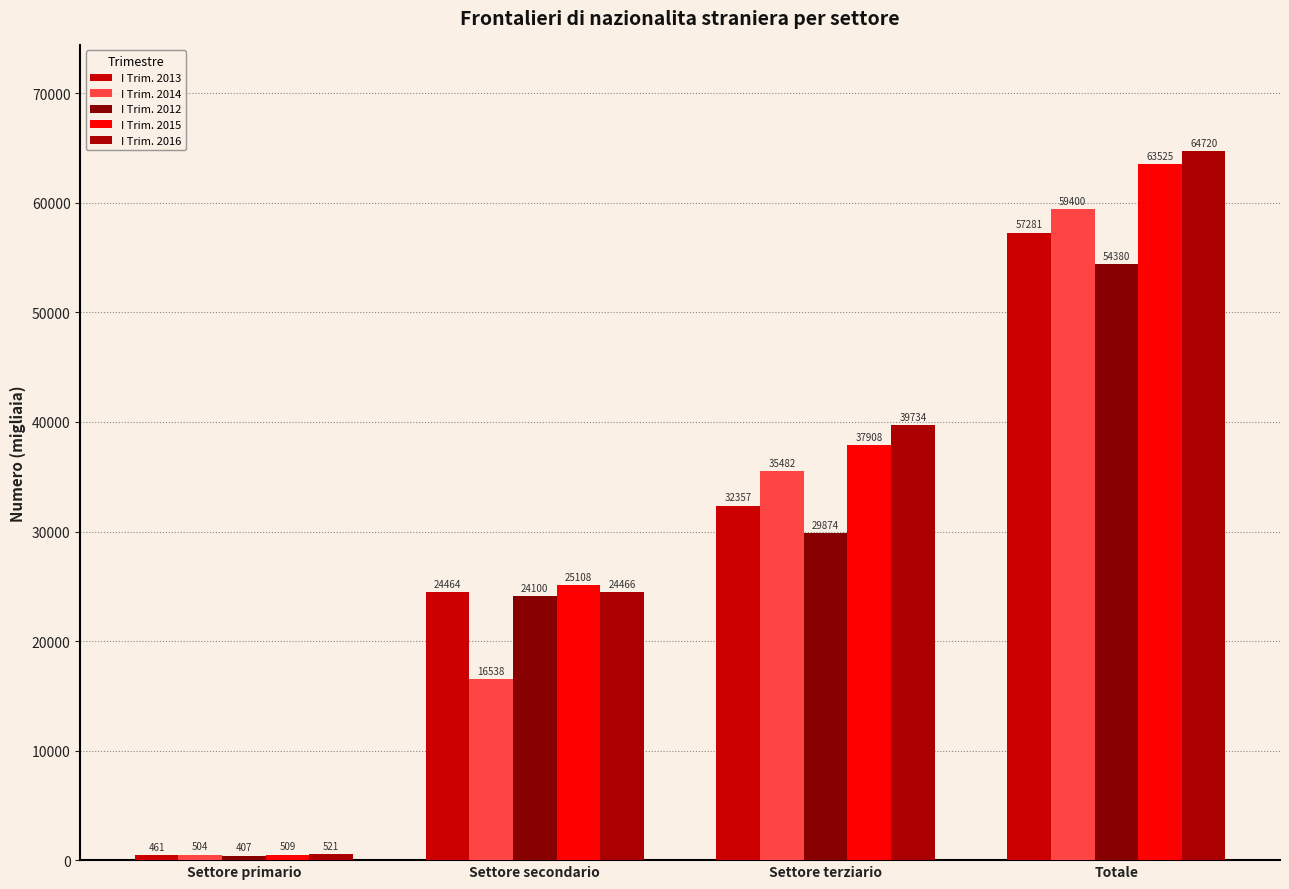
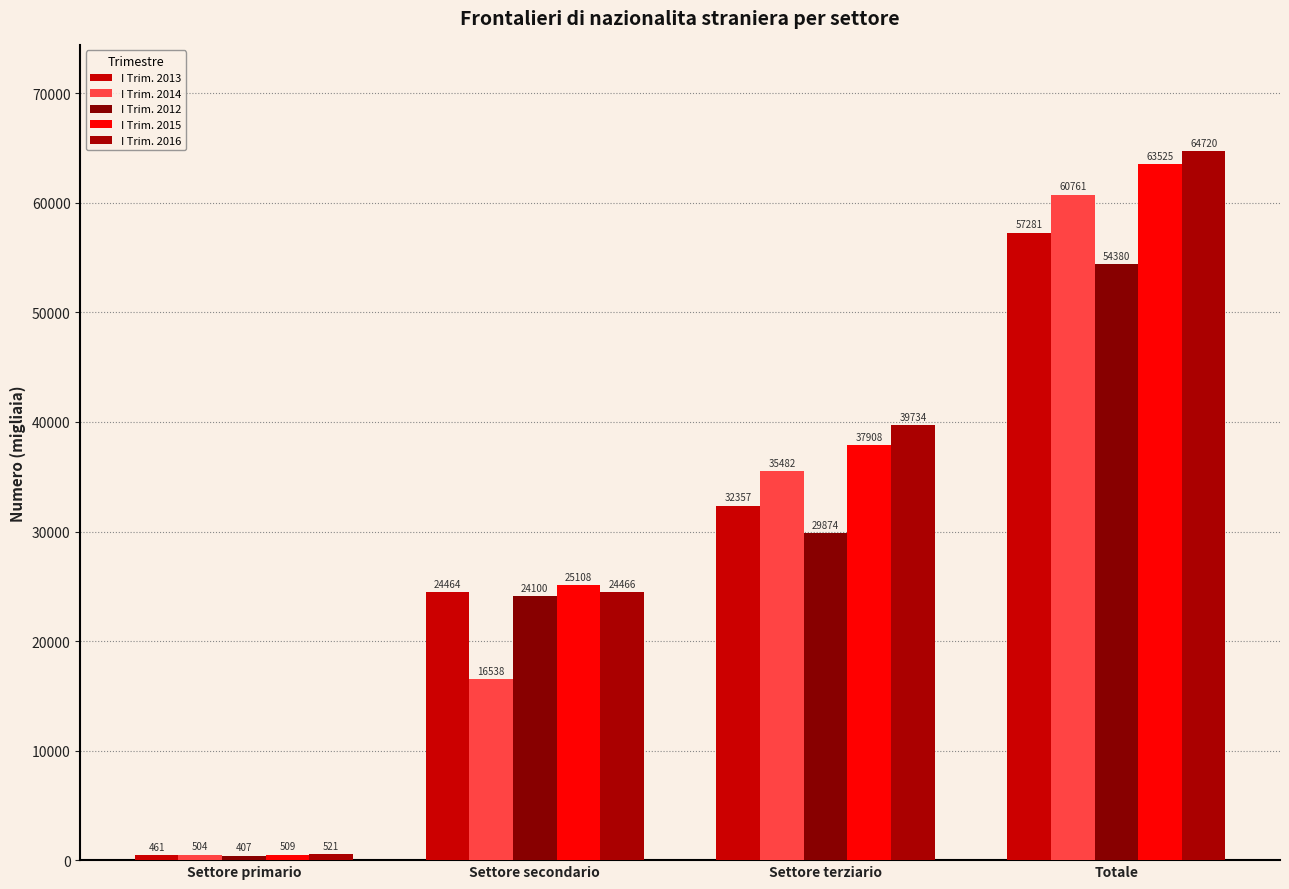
I Trim. 2014, Totale: 59400 -> 60761
